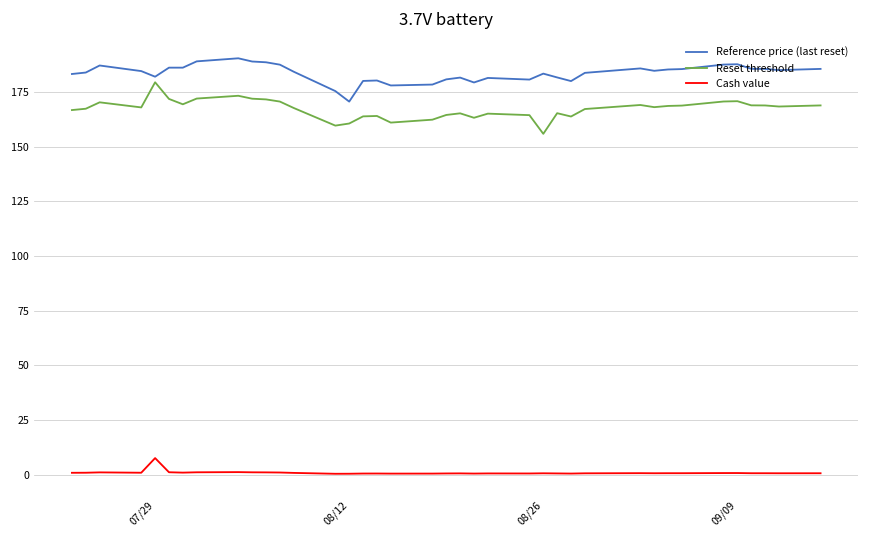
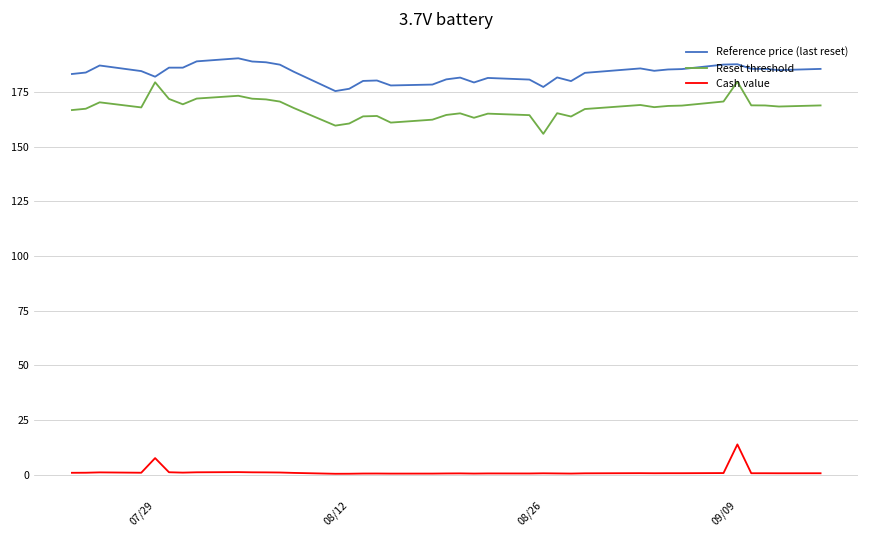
Reference price (last reset), 08/12: 171 -> 176
Reference price (last reset), 08/26: 183 -> 177
Reset threshold, 09/09: 171 -> 180
Cash value, 09/09: 1 -> 14
